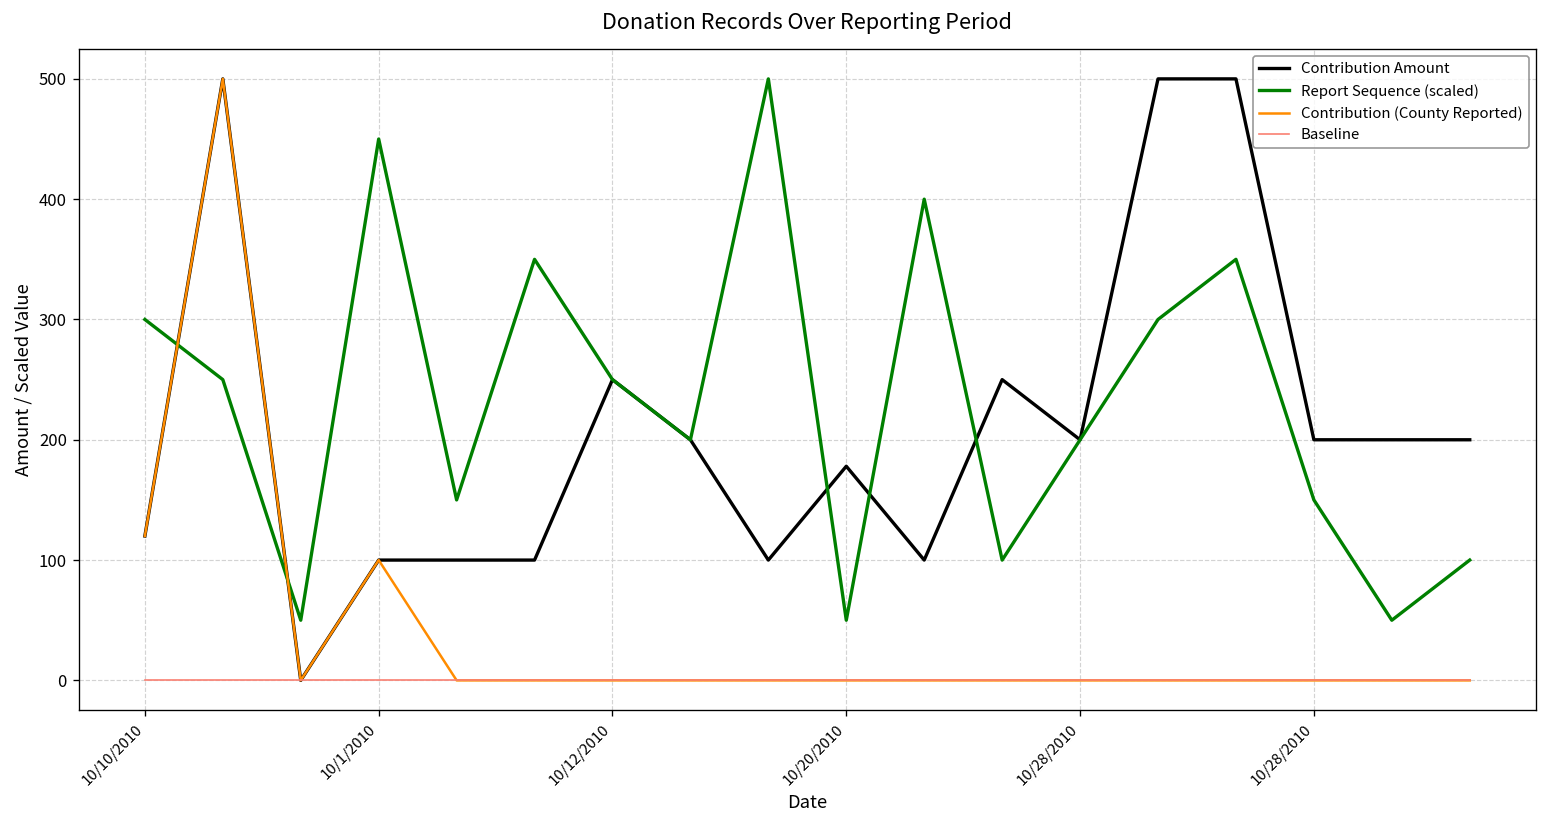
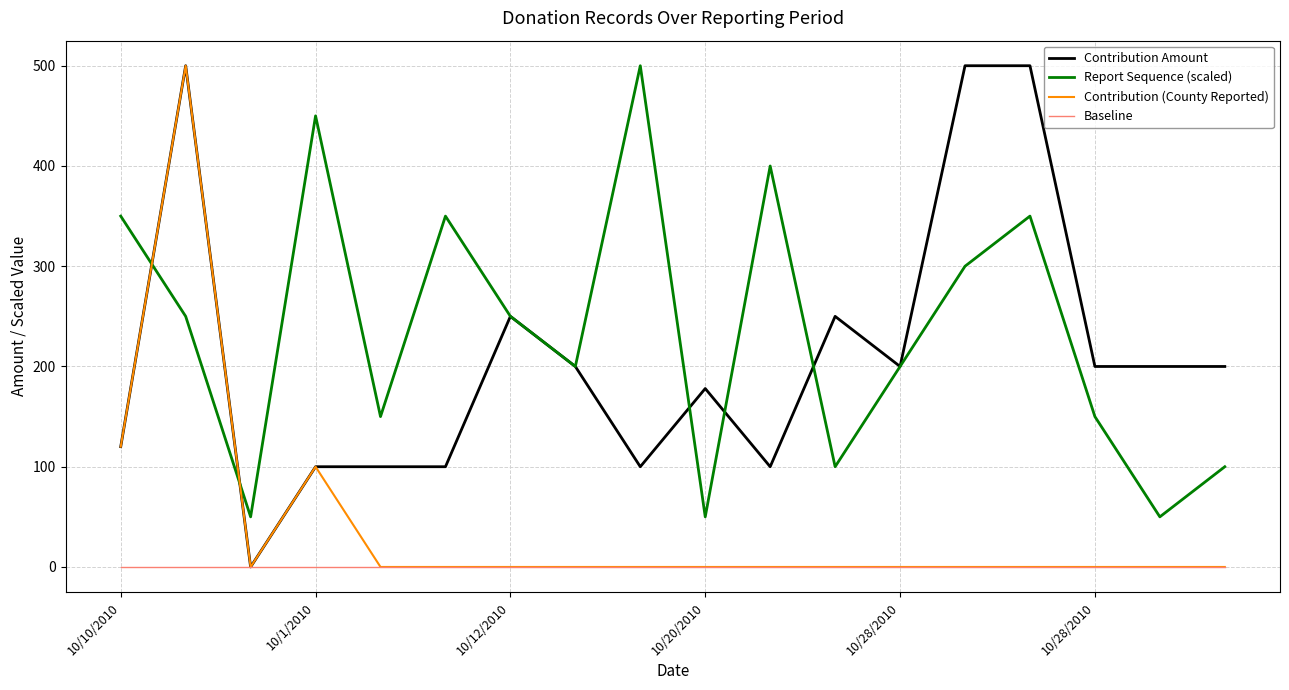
Report Sequence (scaled), 10/10/2010: 300 -> 350
